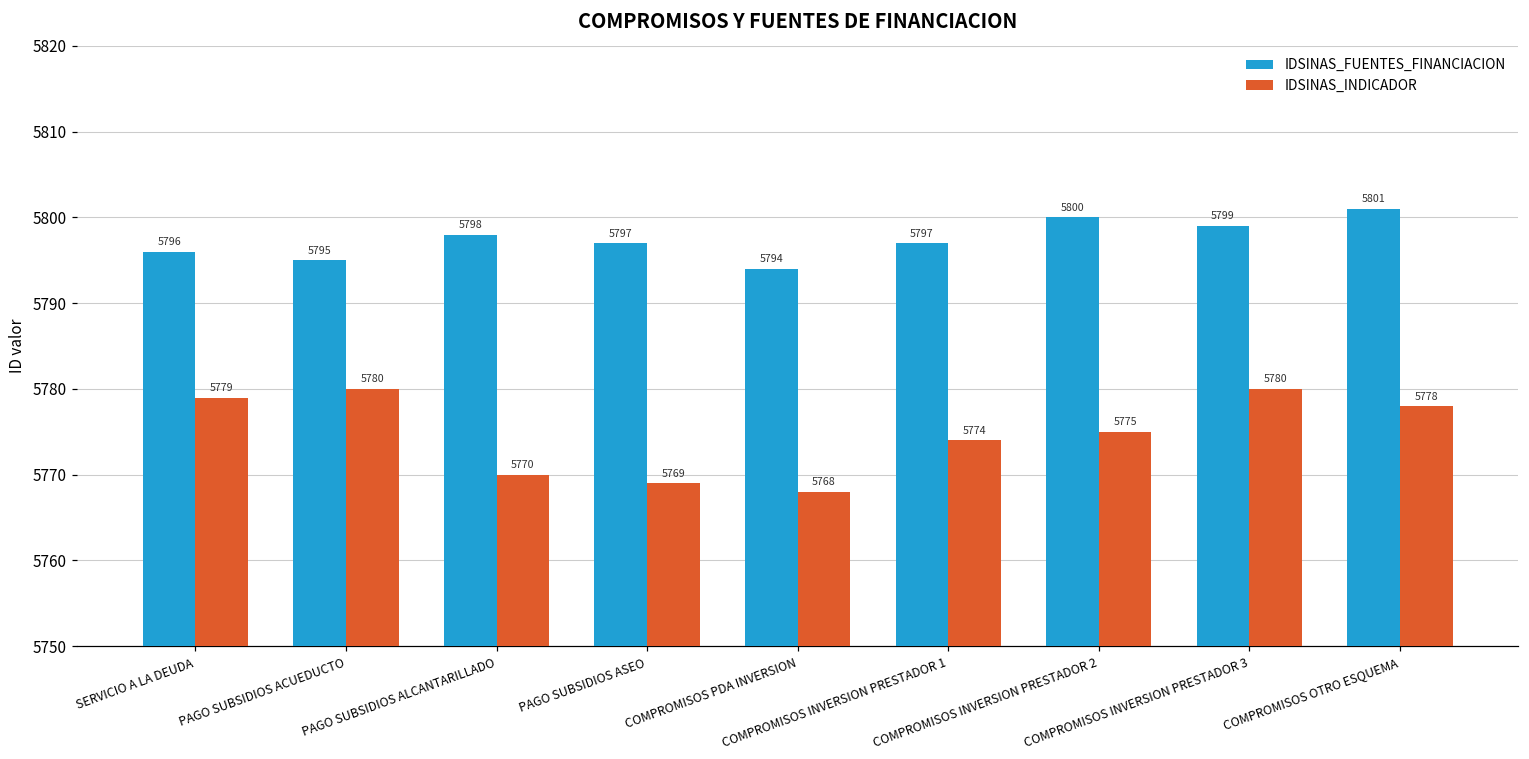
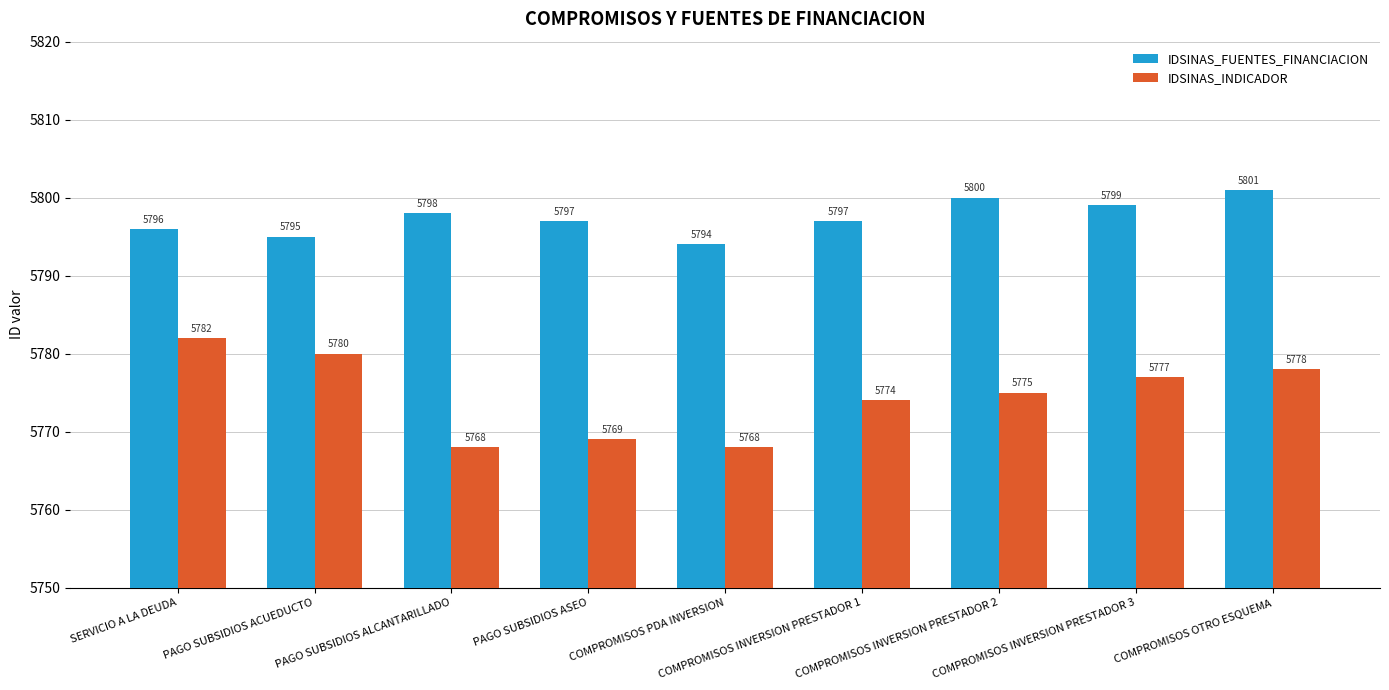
IDSINAS_INDICADOR, SERVICIO A LA DEUDA: 5779 -> 5782
IDSINAS_INDICADOR, PAGO SUBSIDIOS ALCANTARILLADO: 5770 -> 5768
IDSINAS_INDICADOR, COMPROMISOS INVERSION PRESTADOR 3: 5780 -> 5777
